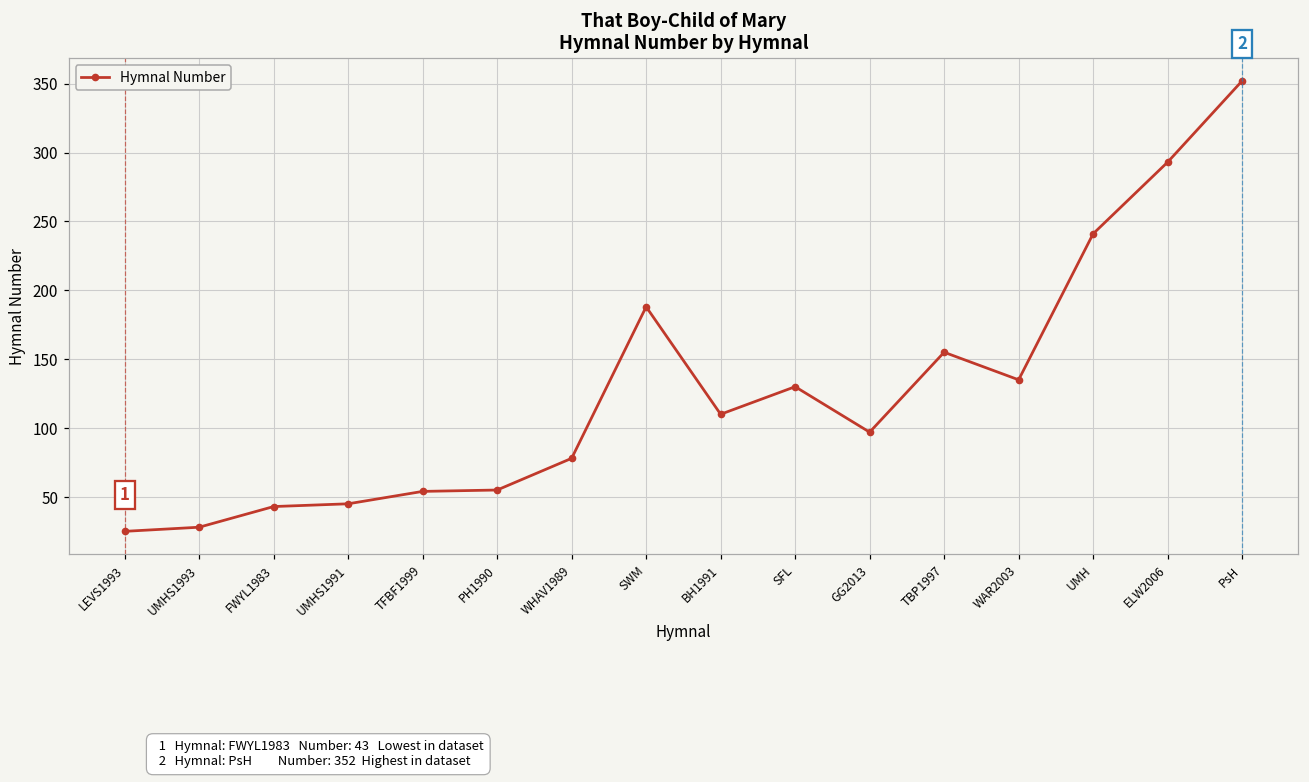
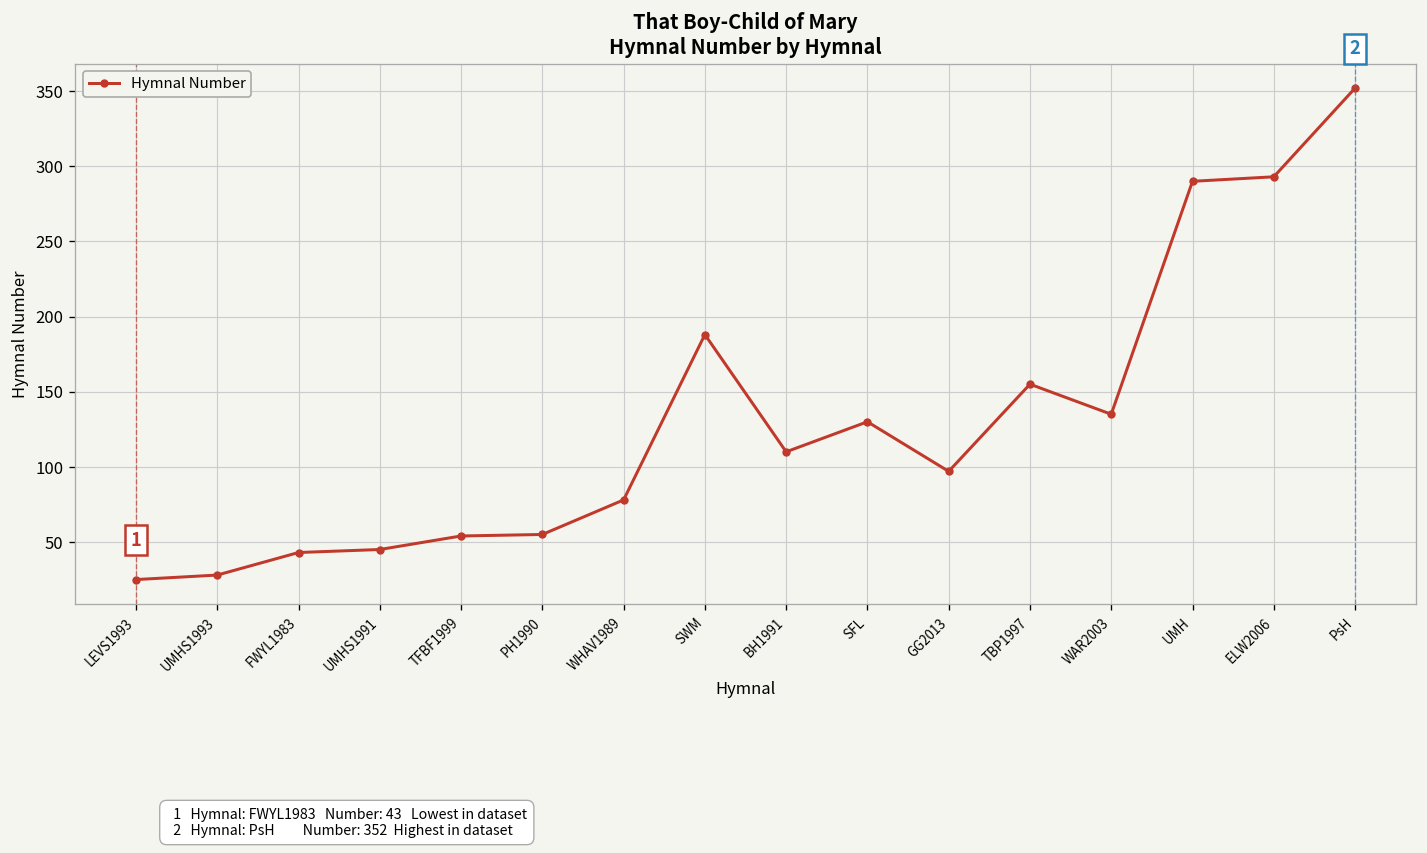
UMH: 241 -> 290
